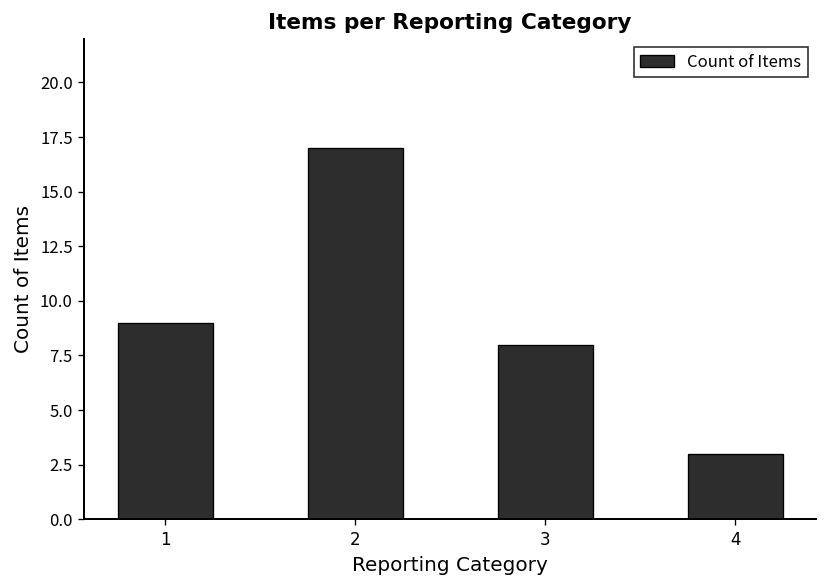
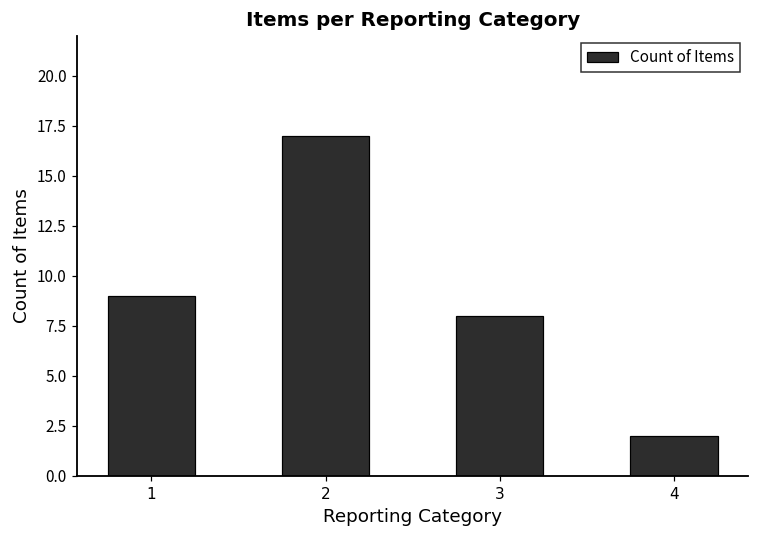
4: 3 -> 2
